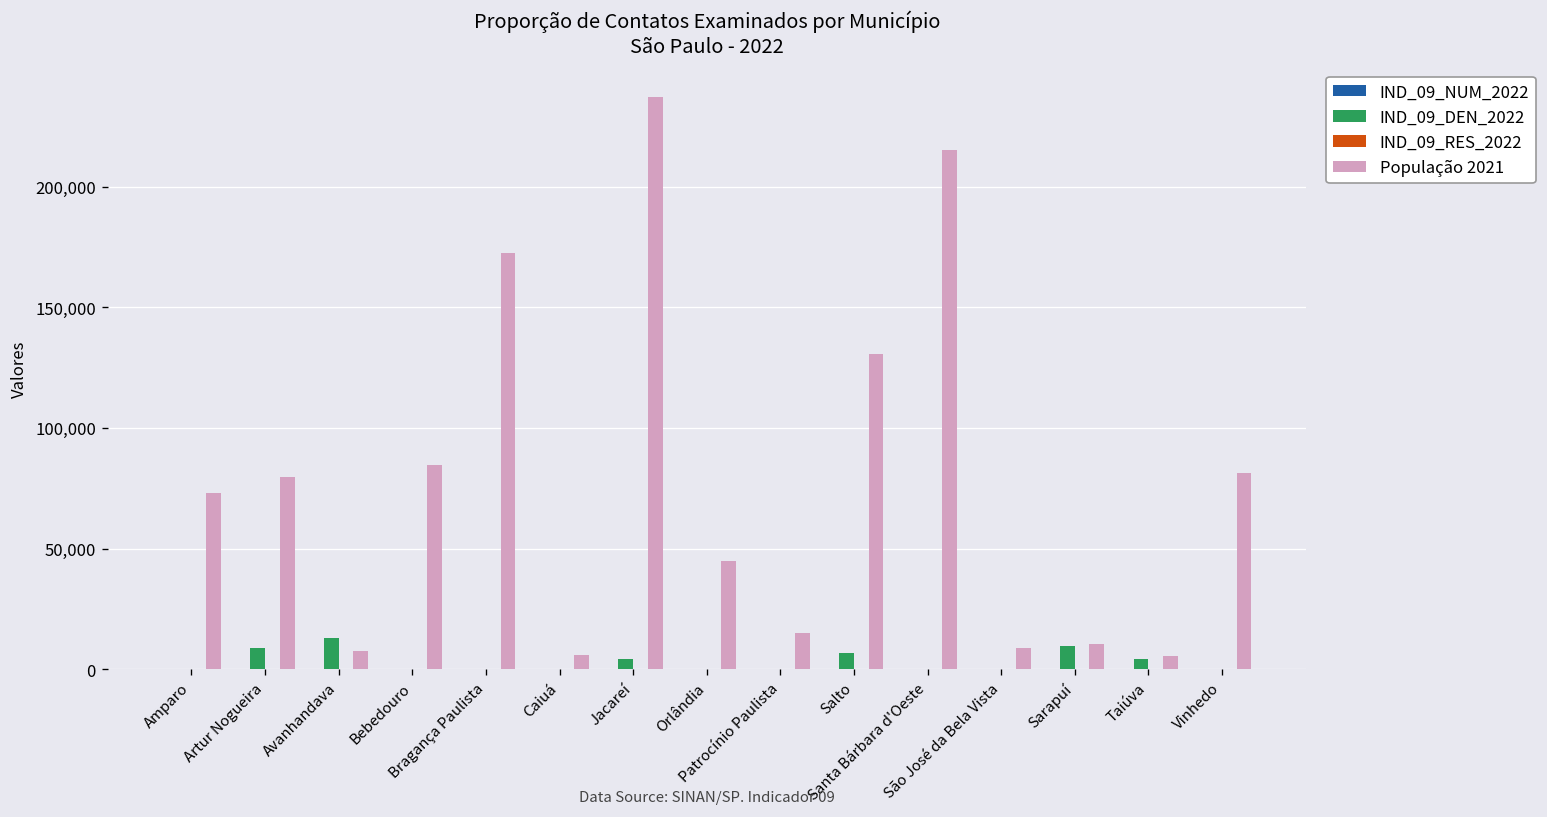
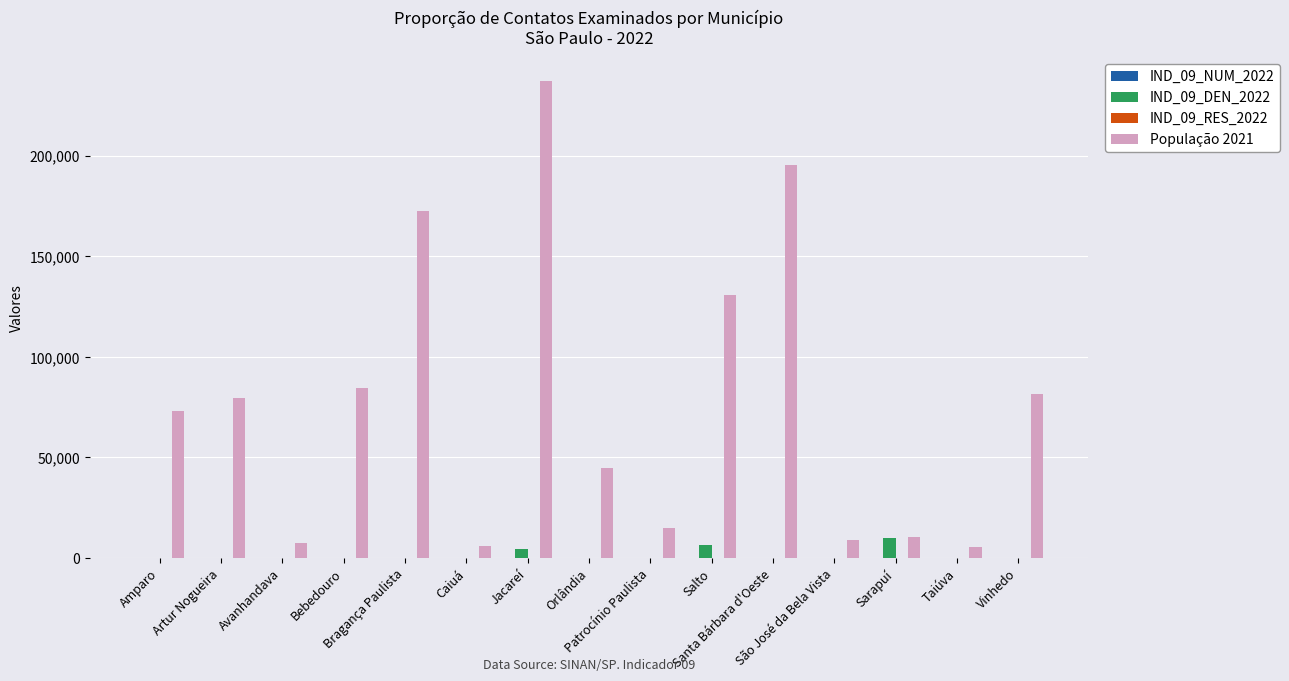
IND_09_DEN_2022, Artur Nogueira: 9,000 -> 0
IND_09_DEN_2022, Avanhandava: 13,000 -> 0
População 2021, Santa Bárbara d'Oeste: 215,000 -> 195,000
IND_09_DEN_2022, Taiúva: 4,000 -> 0
